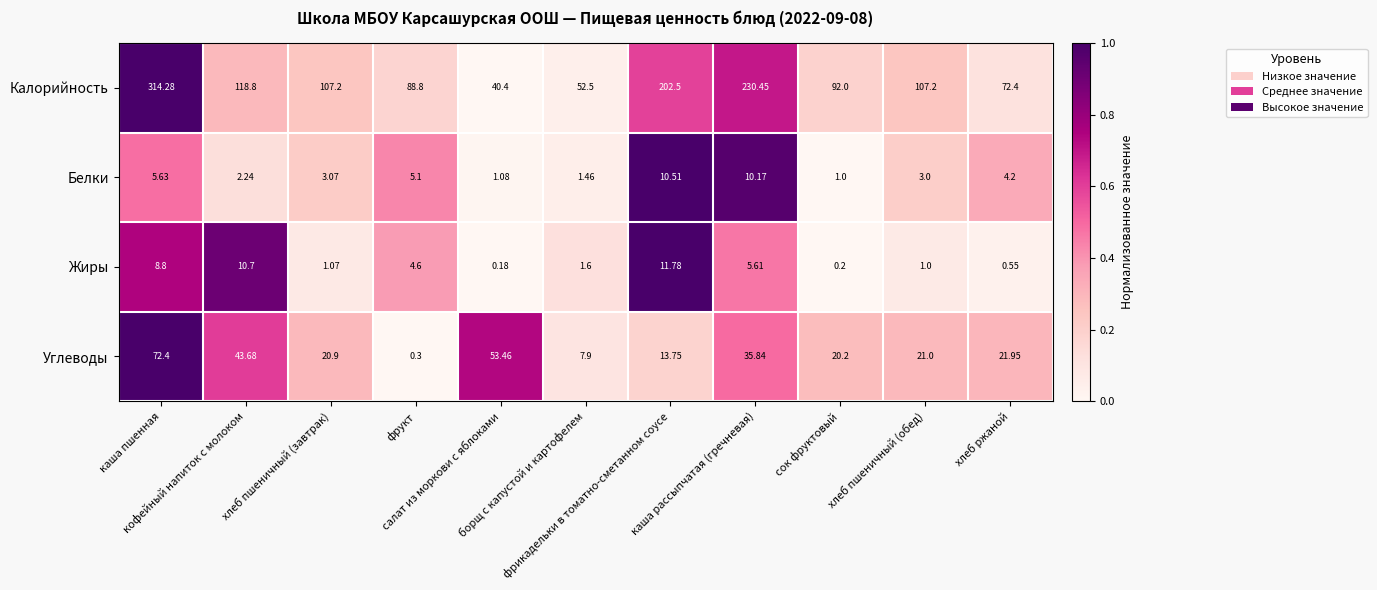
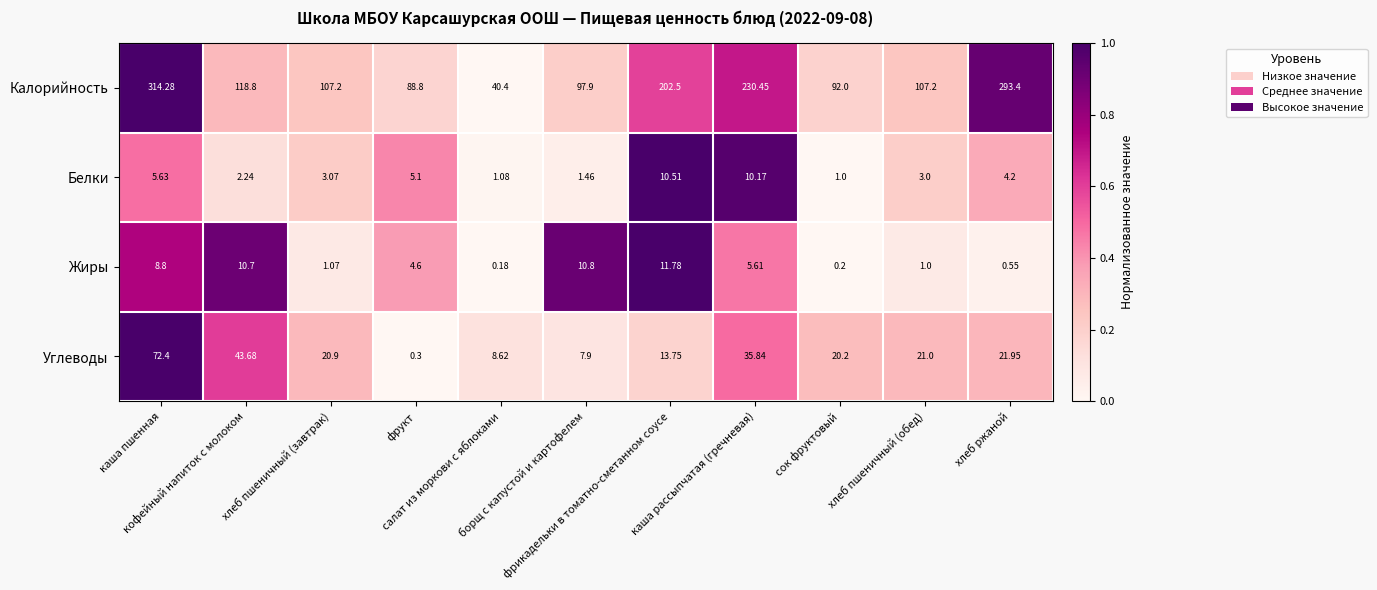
Калорийность, борщ с капустой и картофелем: 52.5 -> 97.9
Калорийность, хлеб ржаной: 72.4 -> 293.4
Жиры, борщ с капустой и картофелем: 1.6 -> 10.8
Углеводы, салат из моркови с яблоками: 53.46 -> 8.62
